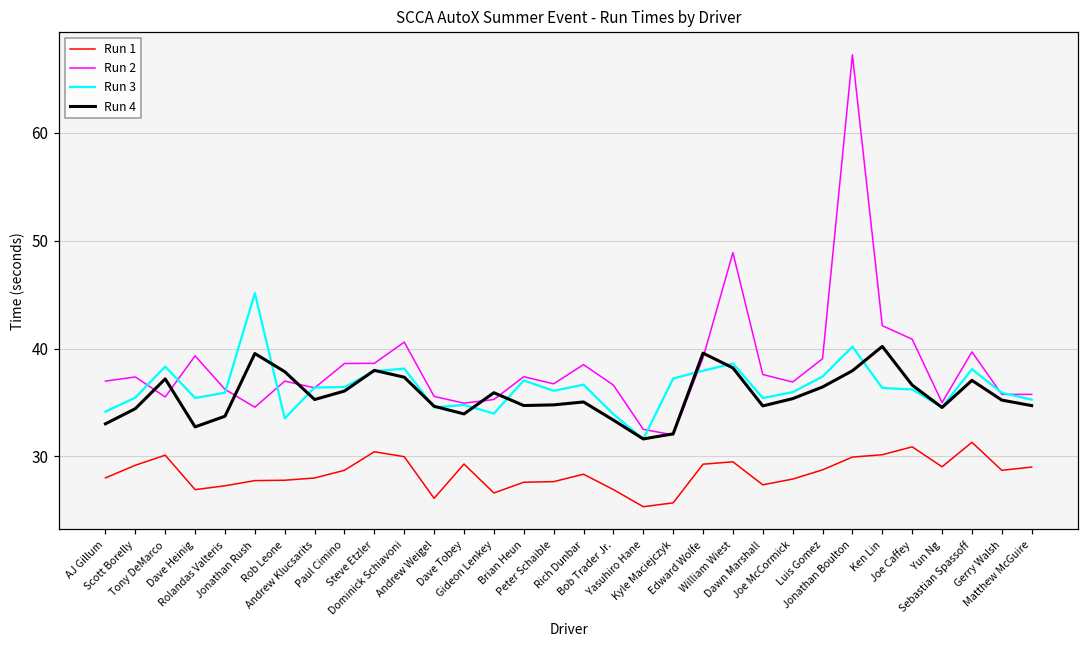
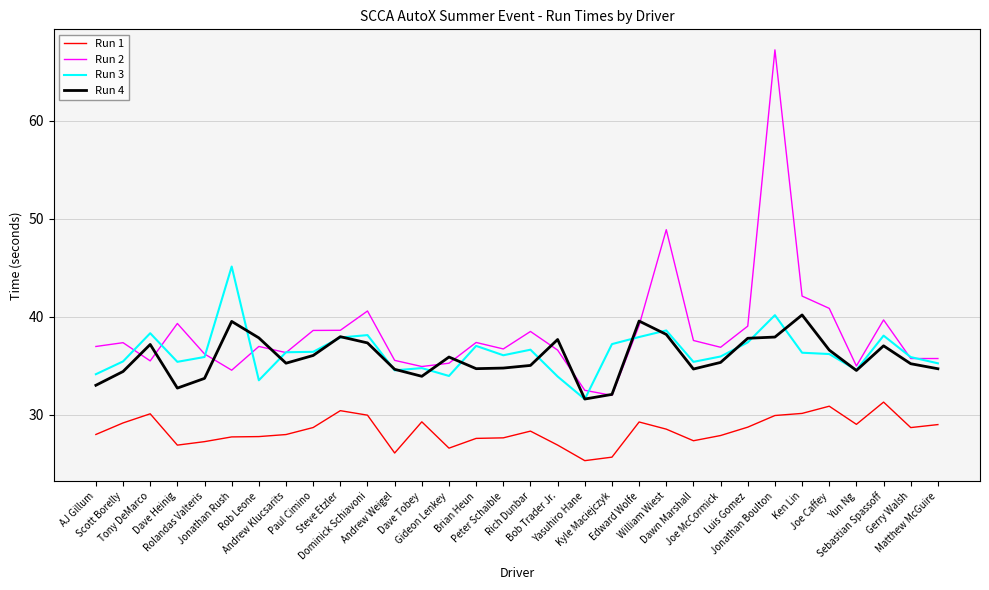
Run 4, Bob Trader Jr.: 33 -> 38
Run 1, William Wiest: 29.5 -> 28.5
Run 4, Luis Gomez: 36 -> 38
